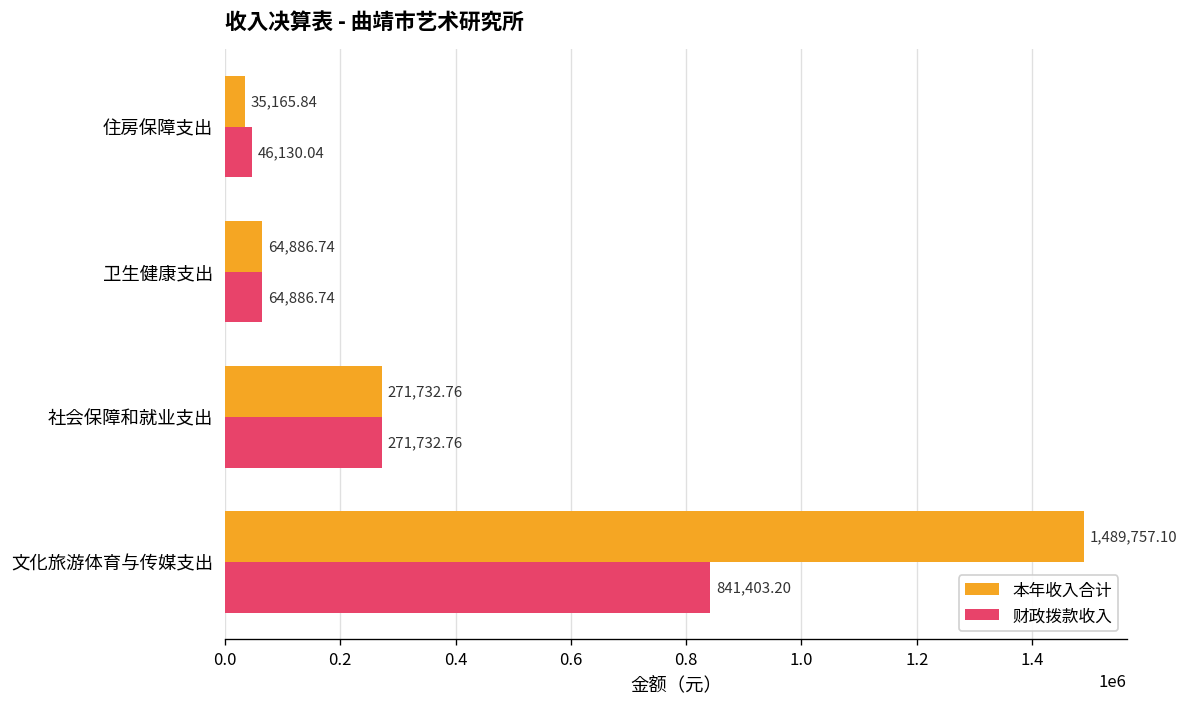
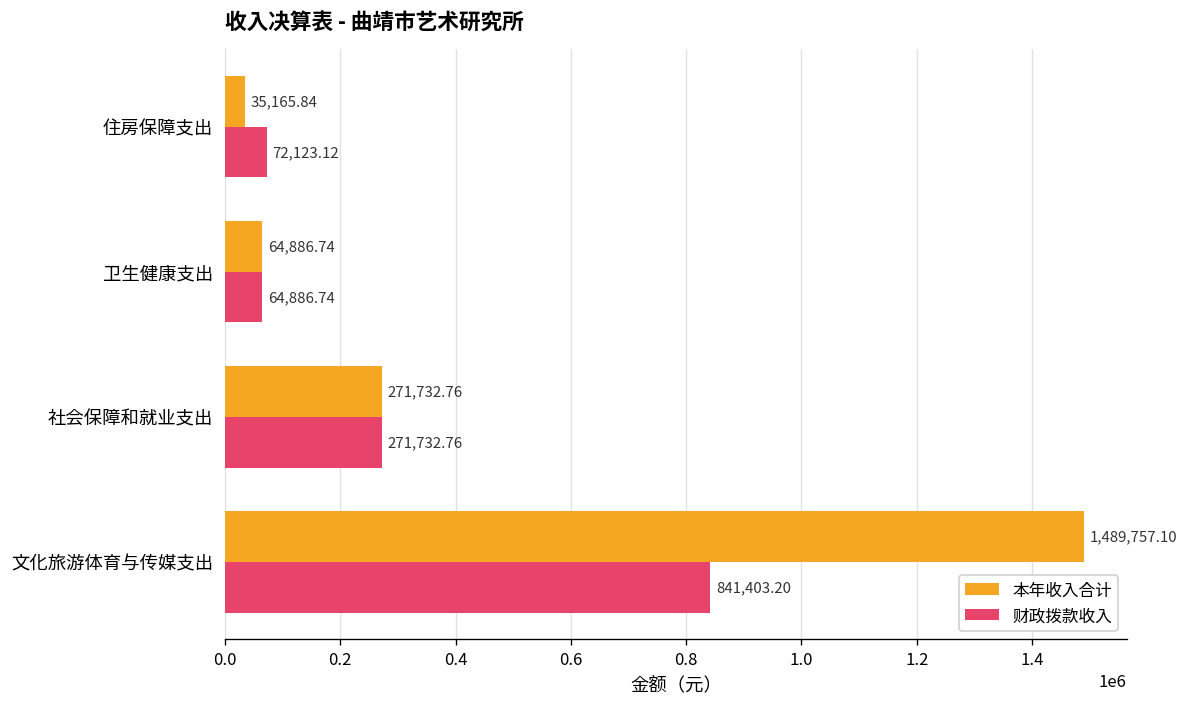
财政拨款收入, 住房保障支出: 46,130.04 -> 72,123.12
